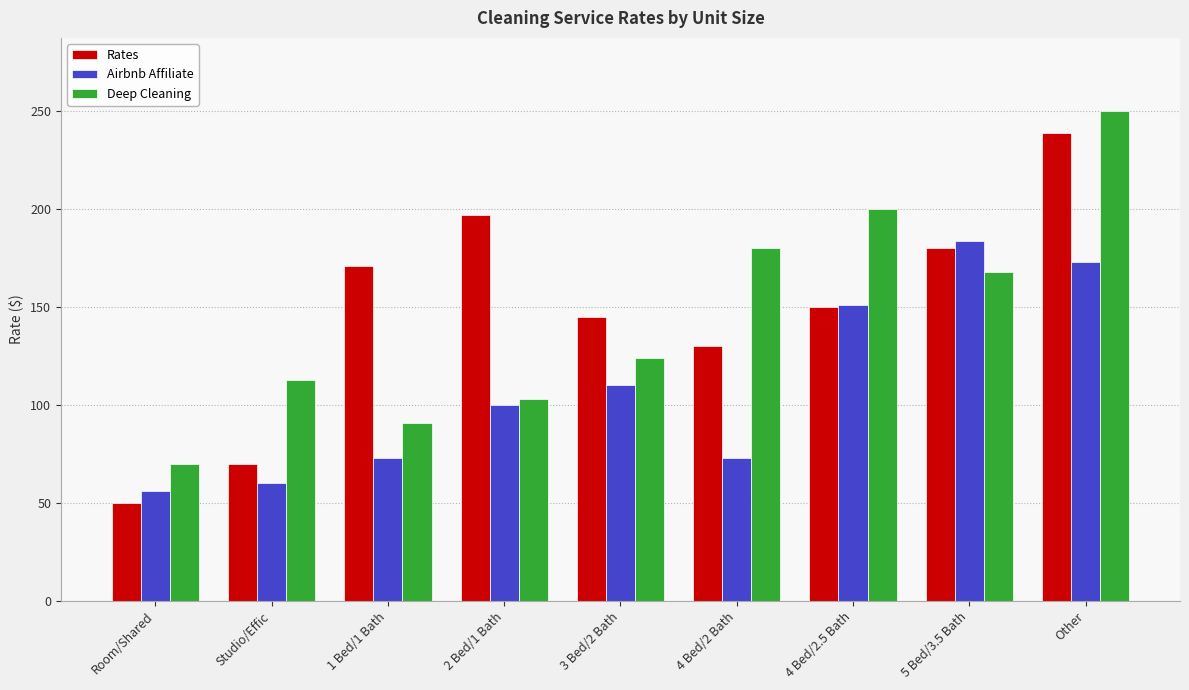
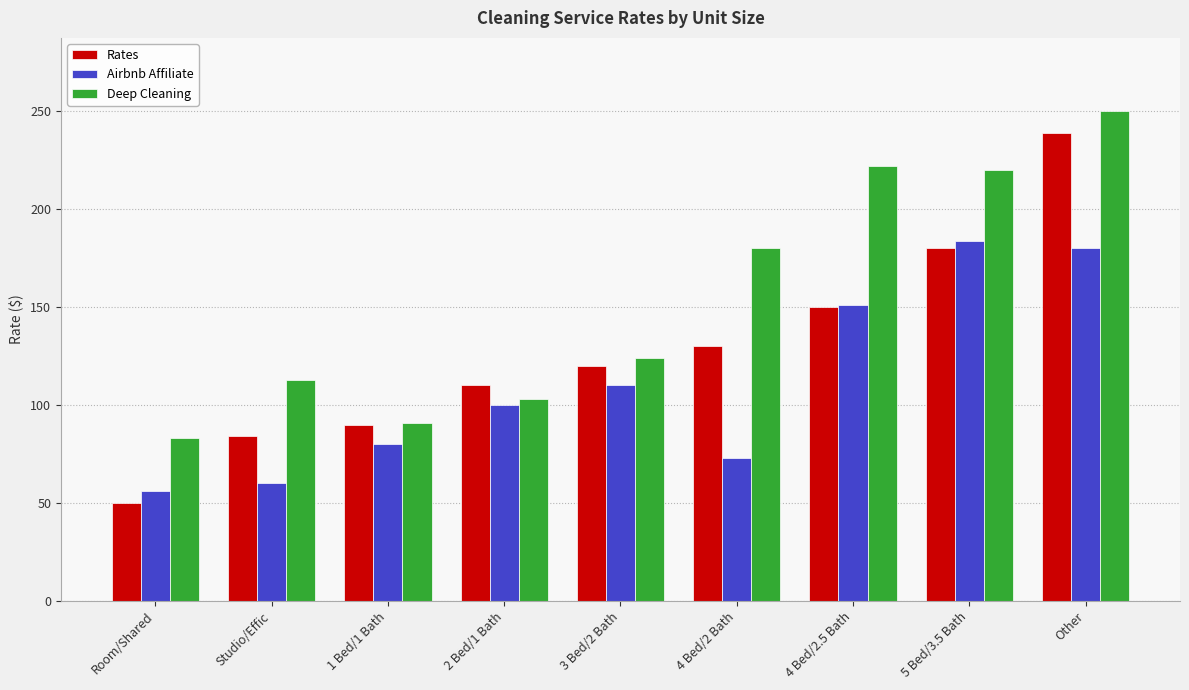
Deep Cleaning, Room/Shared: 70 -> 83
Rates, Studio/Effic: 70 -> 84
Rates, 1 Bed/1 Bath: 171 -> 90
Airbnb Affiliate, 1 Bed/1 Bath: 73 -> 80
Rates, 2 Bed/1 Bath: 197 -> 110
Rates, 3 Bed/2 Bath: 145 -> 120
Deep Cleaning, 4 Bed/2.5 Bath: 200 -> 222
Deep Cleaning, 5 Bed/3.5 Bath: 168 -> 220
Airbnb Affiliate, Other: 173 -> 180
